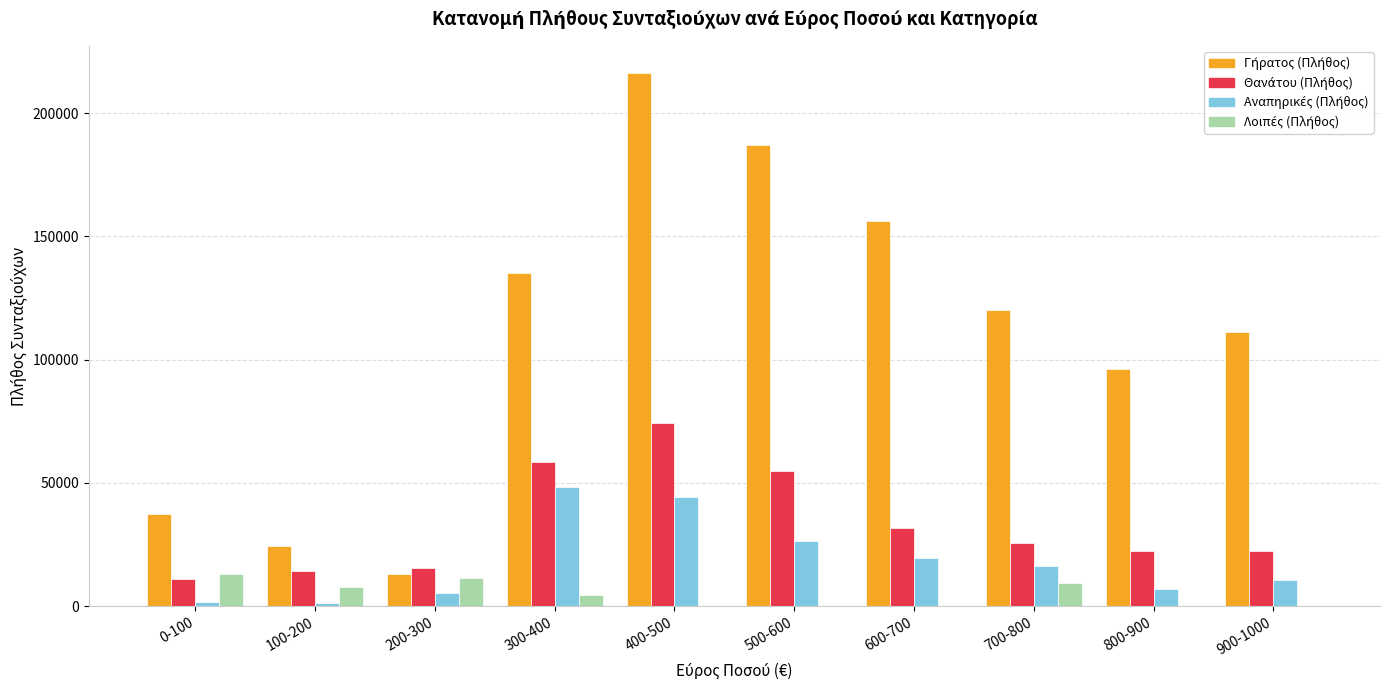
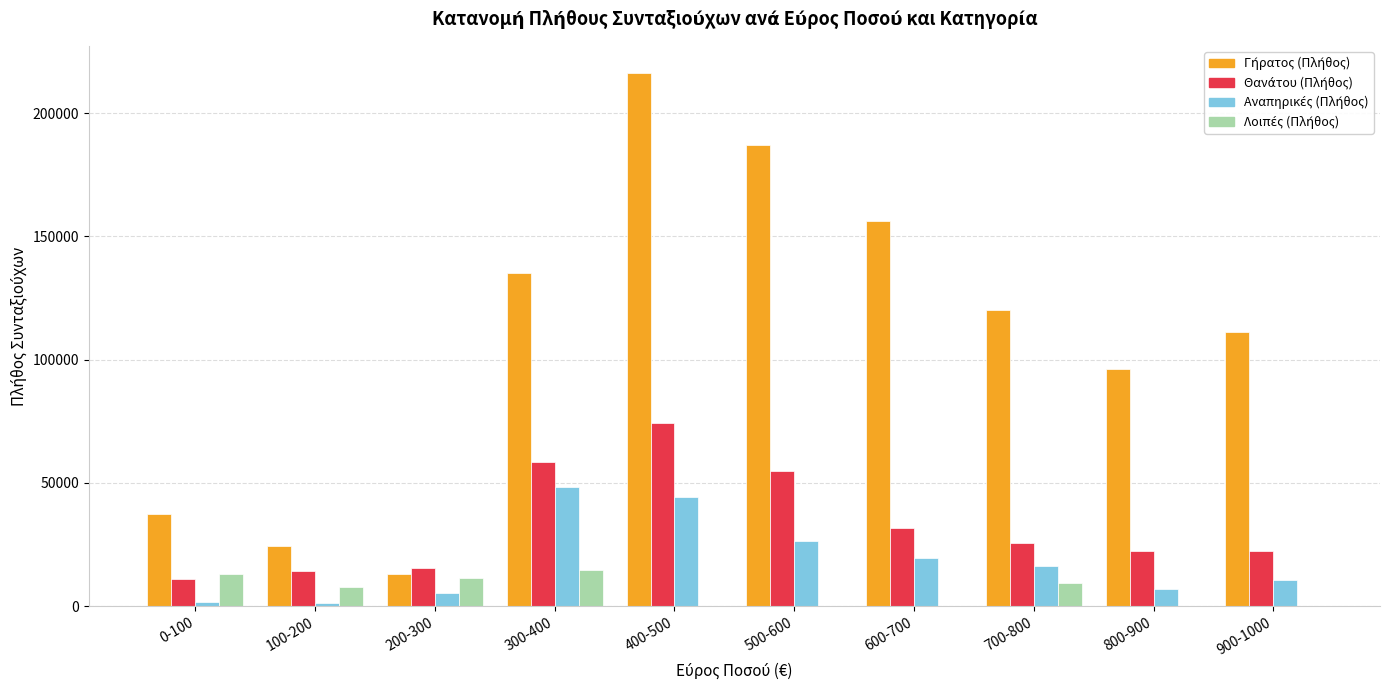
Λοιπές (Πλήθος), 300-400: 5000 -> 15000
